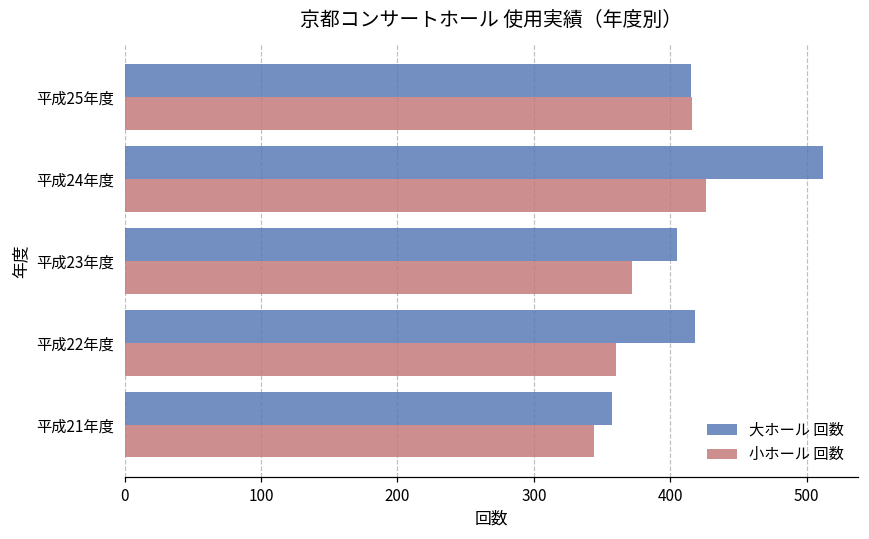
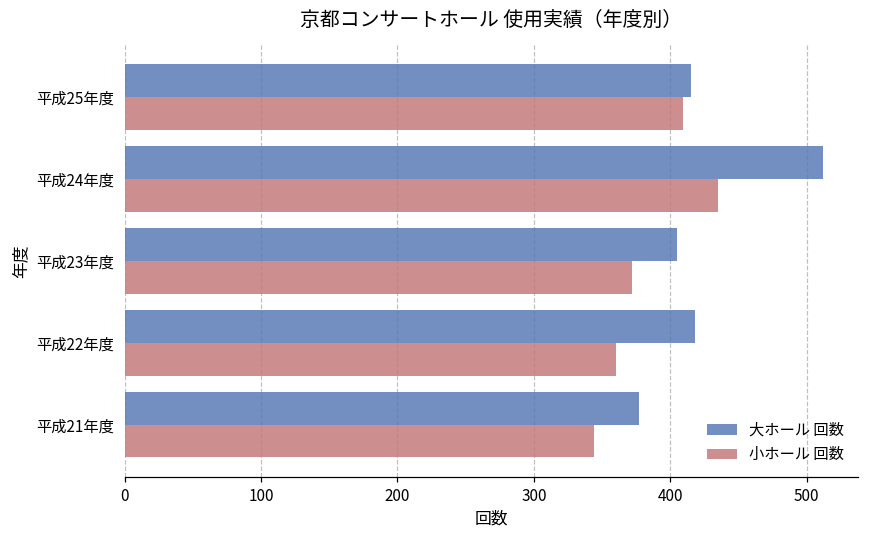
小ホール 回数, 平成25年度: 416 -> 409
小ホール 回数, 平成24年度: 426 -> 435
大ホール 回数, 平成21年度: 357 -> 377
